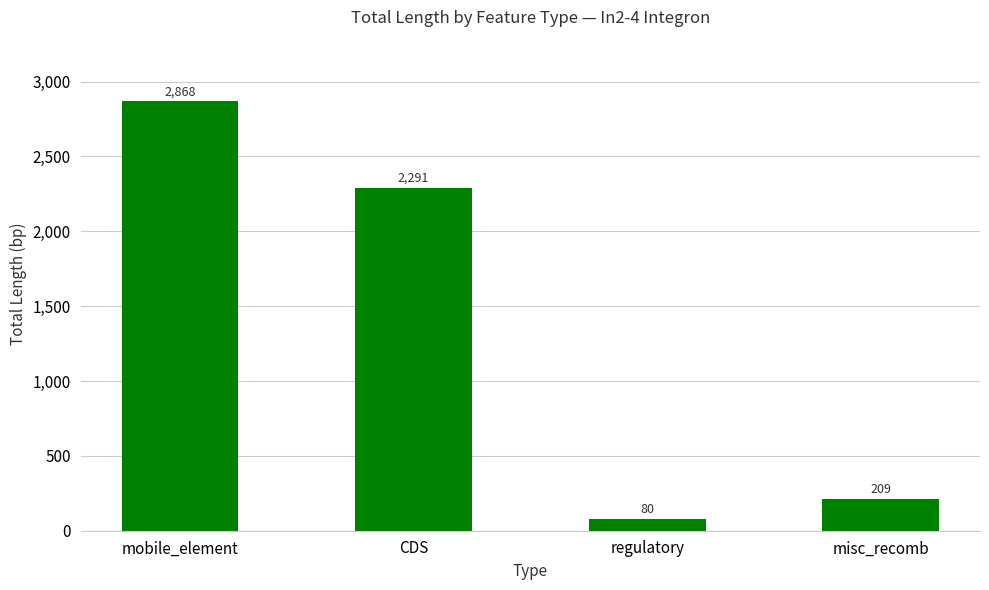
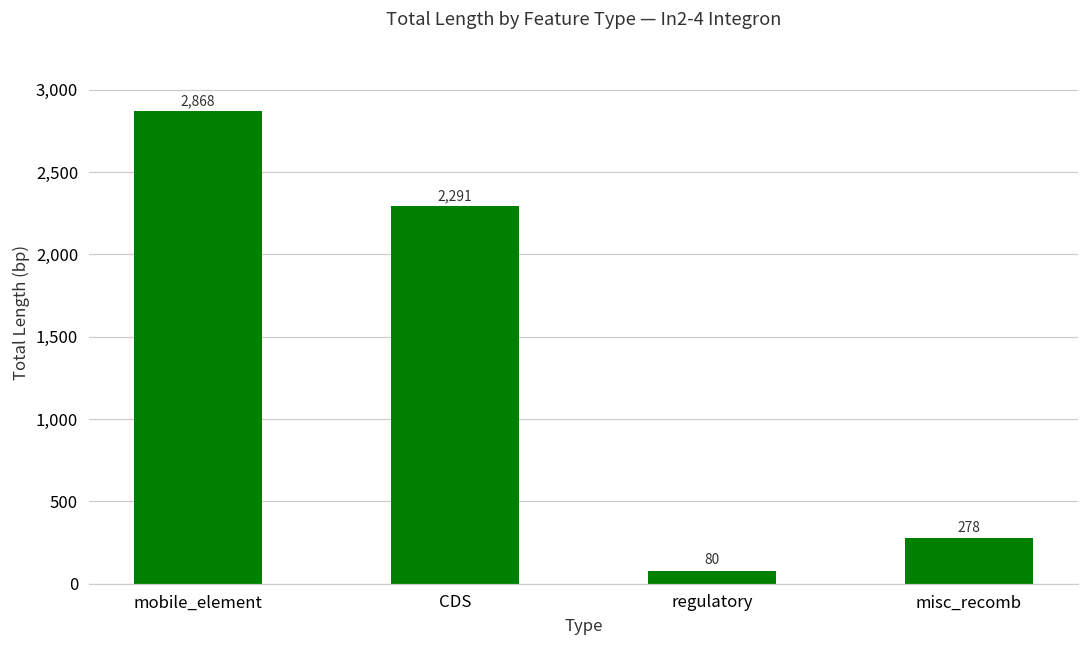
misc_recomb: 209 -> 278
